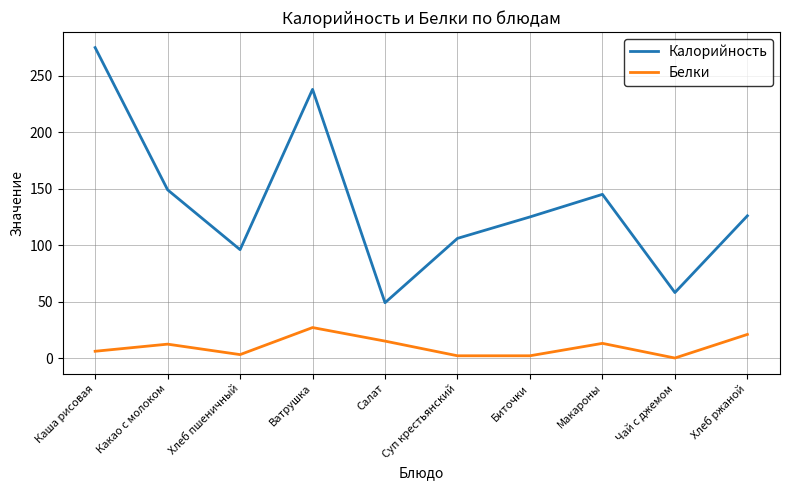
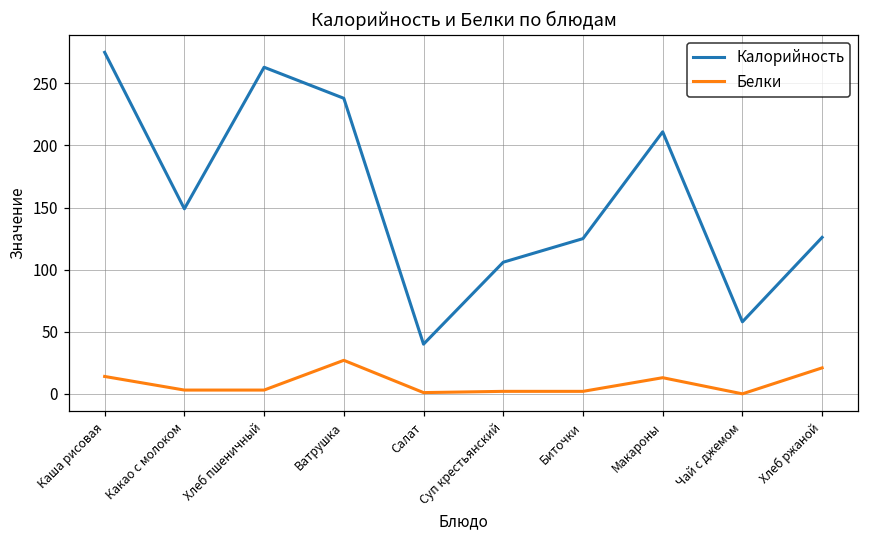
Белки, Каша рисовая: 6 -> 14
Белки, Какао с молоком: 12 -> 3
Калорийность, Хлеб пшеничный: 96 -> 263
Калорийность, Салат: 49 -> 40
Белки, Салат: 15 -> 1
Калорийность, Макароны: 145 -> 211
